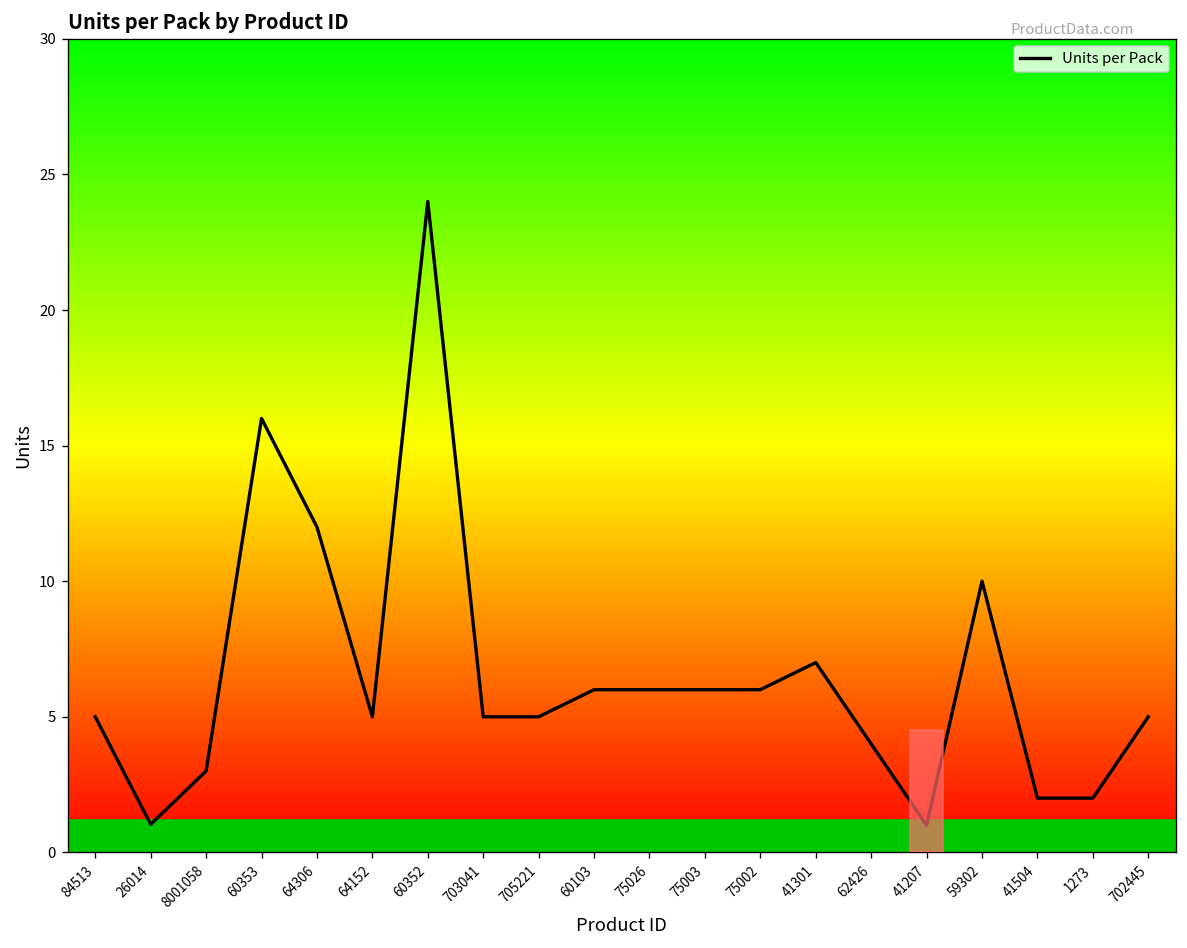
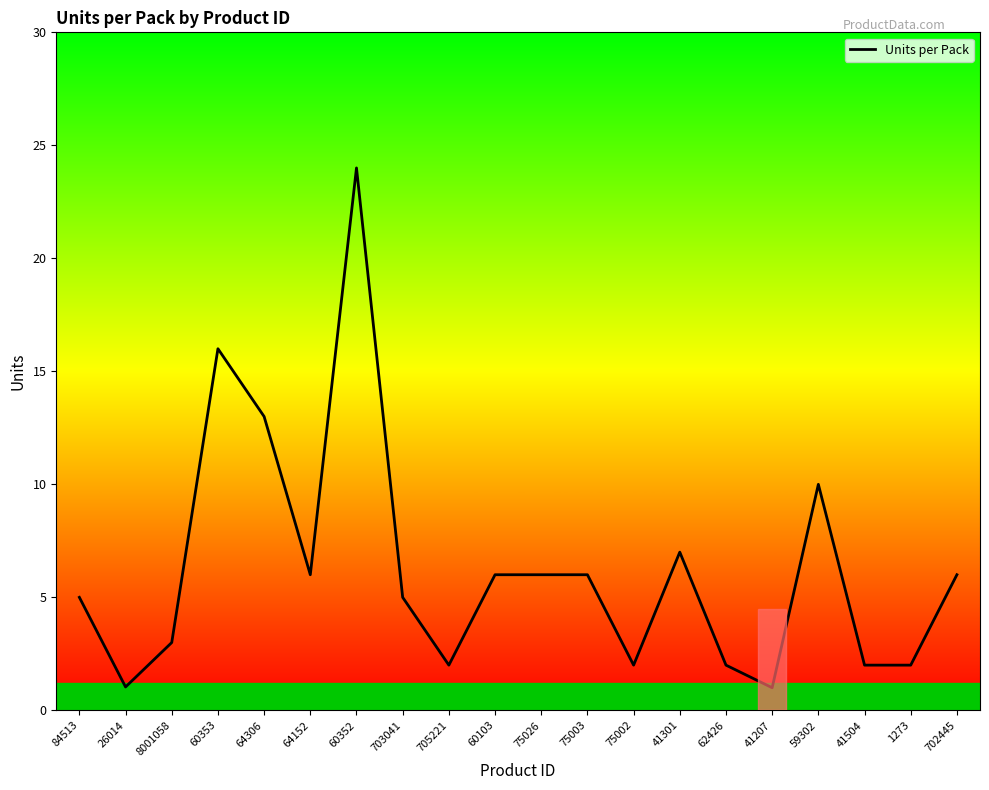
64306: 12 -> 13
64152: 5 -> 6
705221: 5 -> 2
75002: 6 -> 2
62426: 4 -> 2
702445: 5 -> 6
